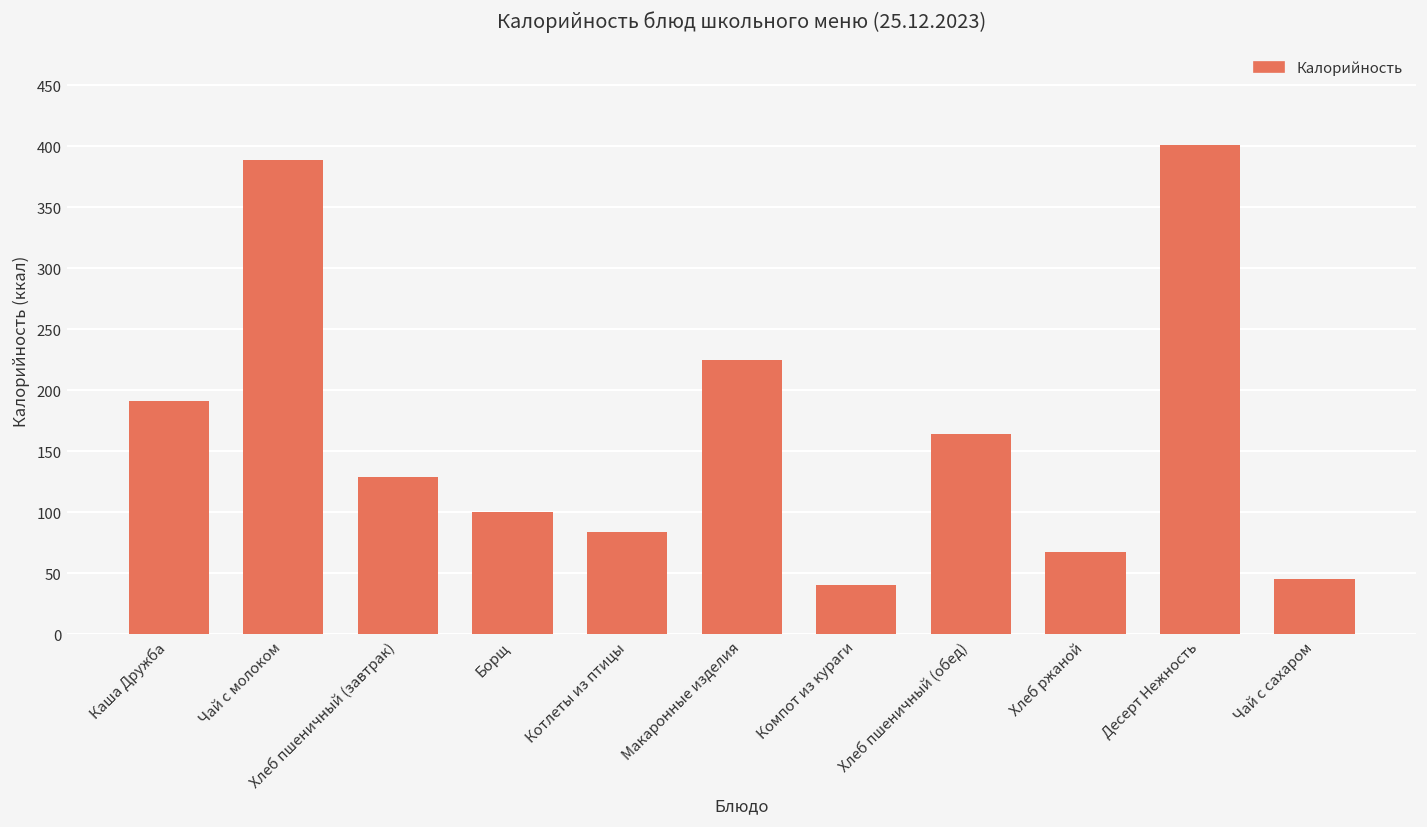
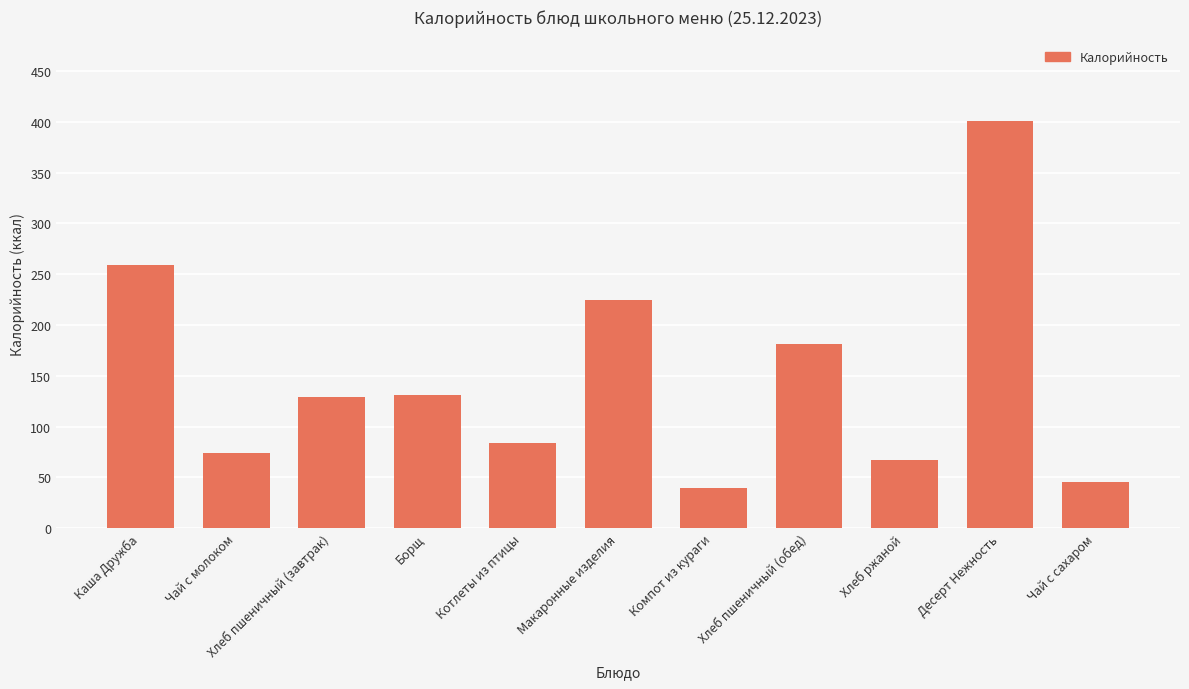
Каша Дружба: 191 -> 259
Чай с молоком: 389 -> 74
Борщ: 100 -> 131
Хлеб пшеничный (обед): 164 -> 181
